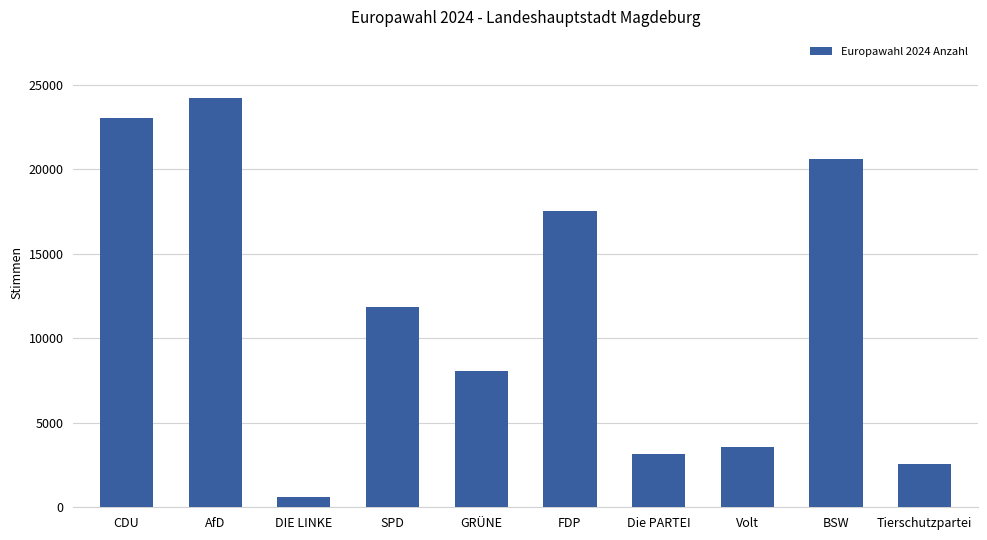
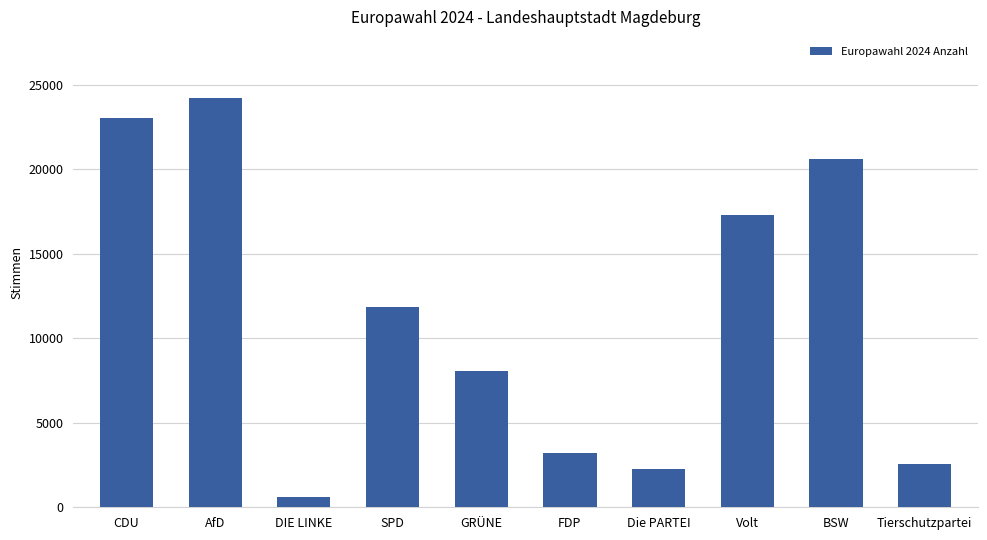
FDP: 17500 -> 3200
Die PARTEI: 3200 -> 2300
Volt: 3600 -> 17300
